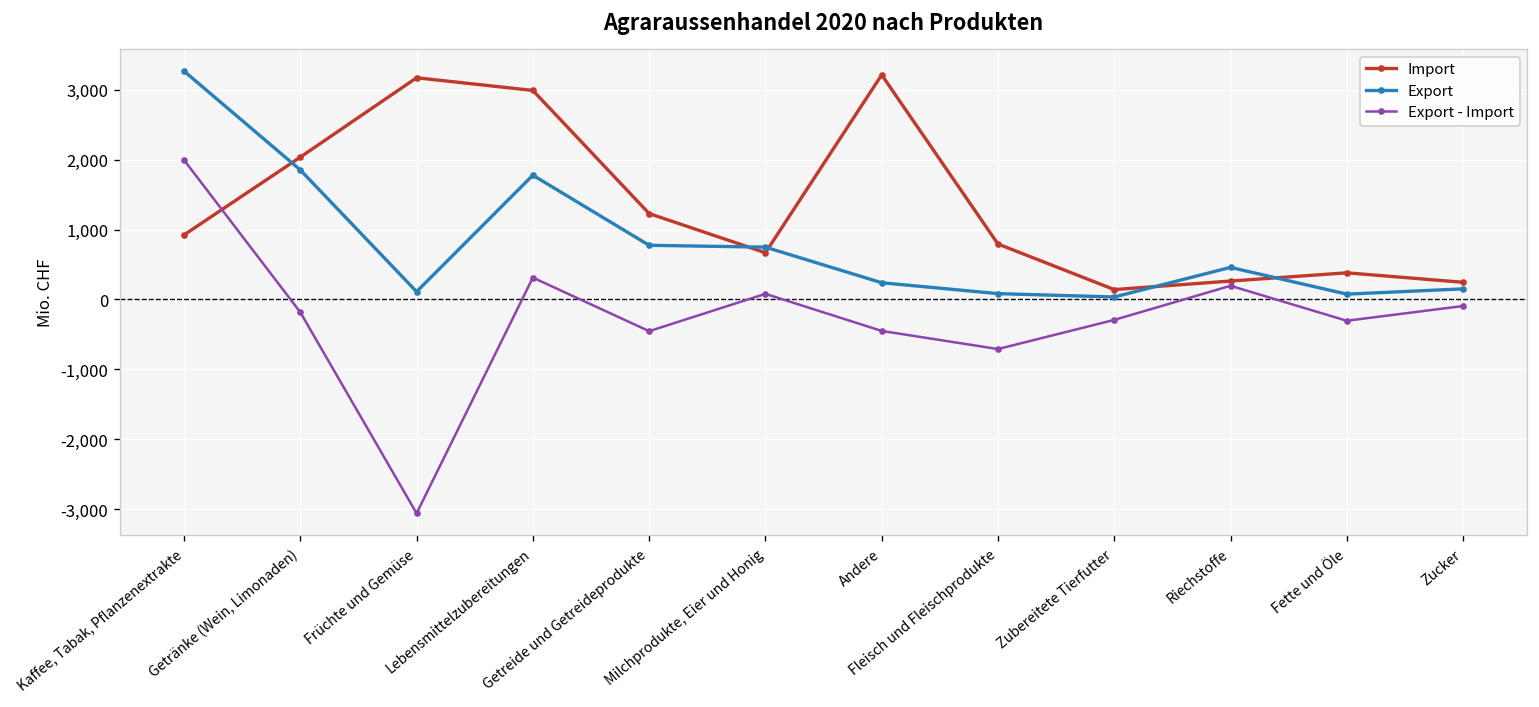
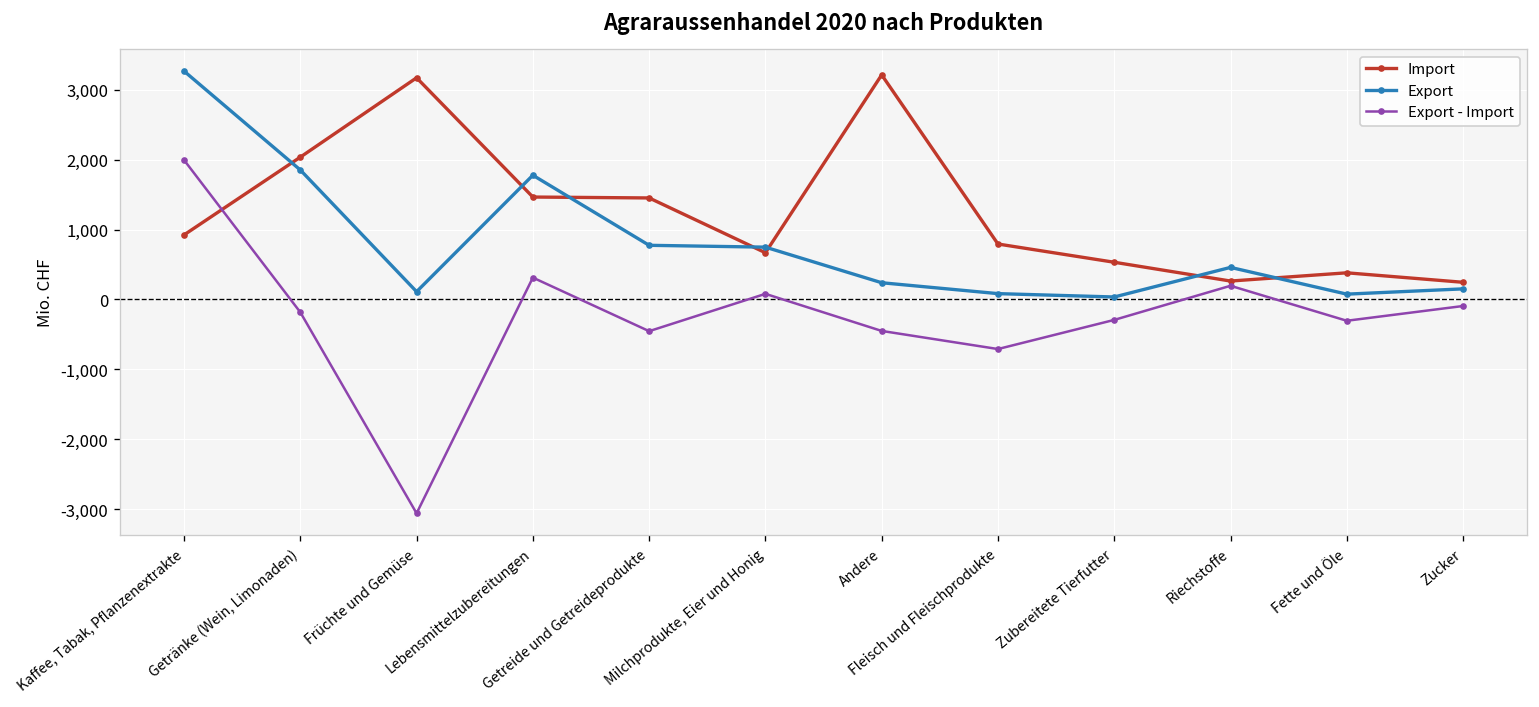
Import, Lebensmittelzubereitungen: 3,000 -> 1,500
Import, Getreide und Getreideprodukte: 1,200 -> 1,500
Import, Zubereitete Tierfutter: 100 -> 500
